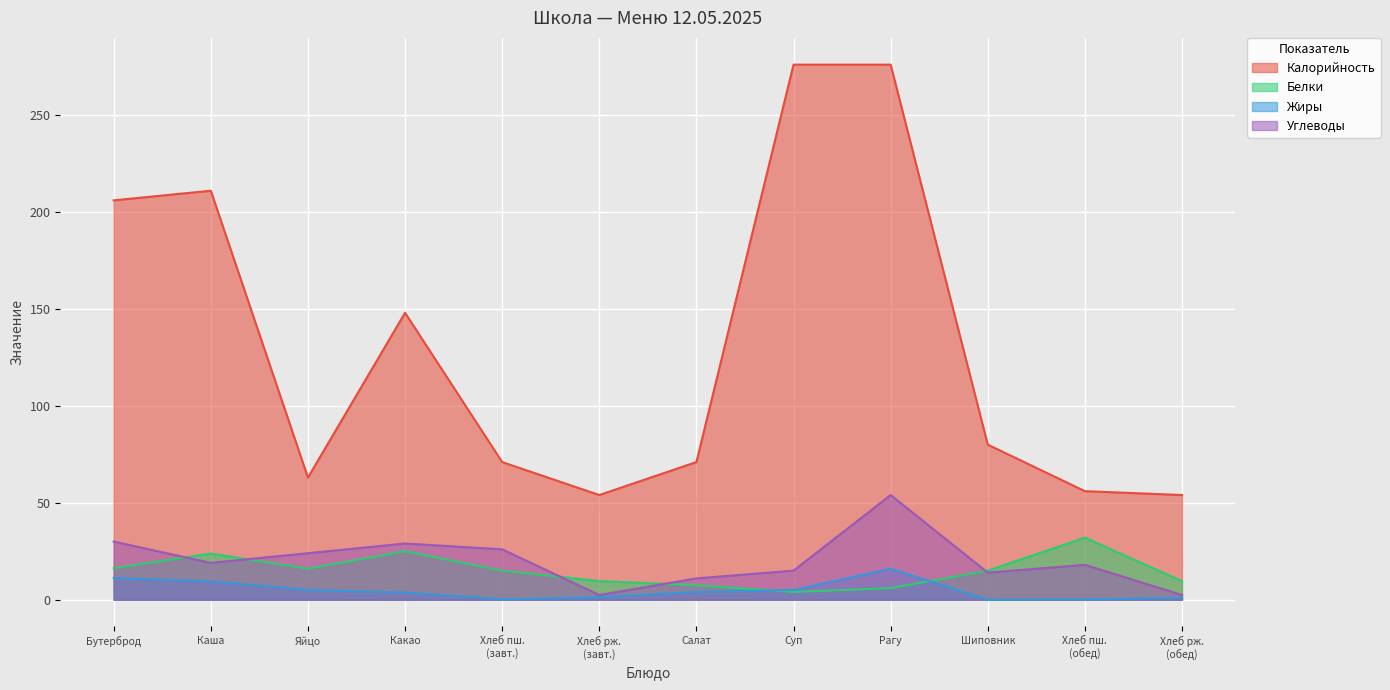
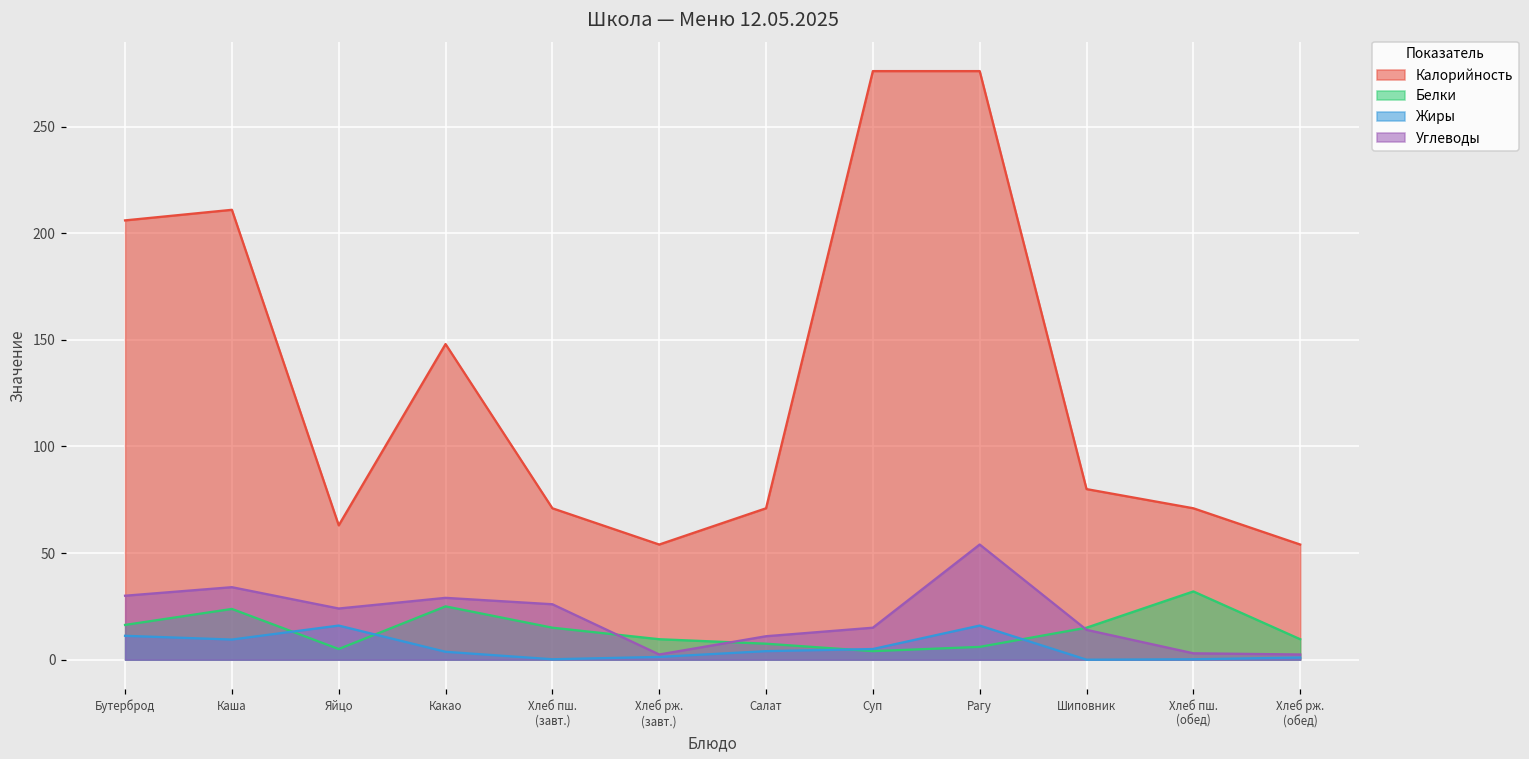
Углеводы, Каша: 19 -> 34
Белки, Яйцо: 16 -> 5
Жиры, Яйцо: 5 -> 16
Калорийность, Хлеб пш. (обед): 56 -> 71
Углеводы, Хлеб пш. (обед): 18 -> 3
